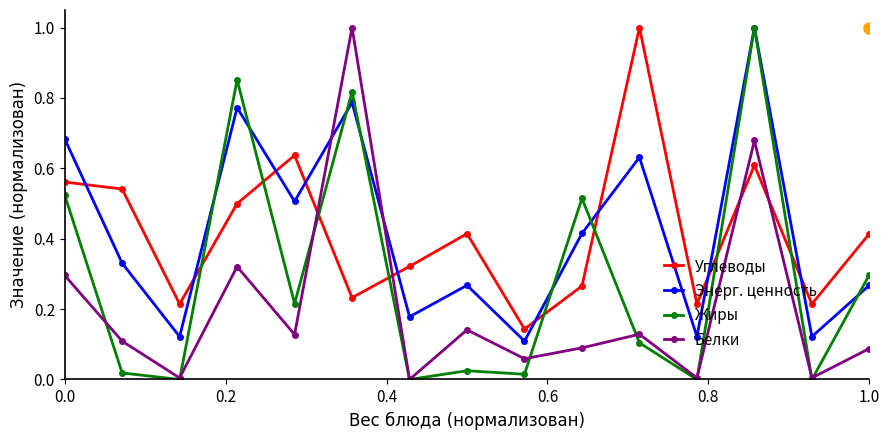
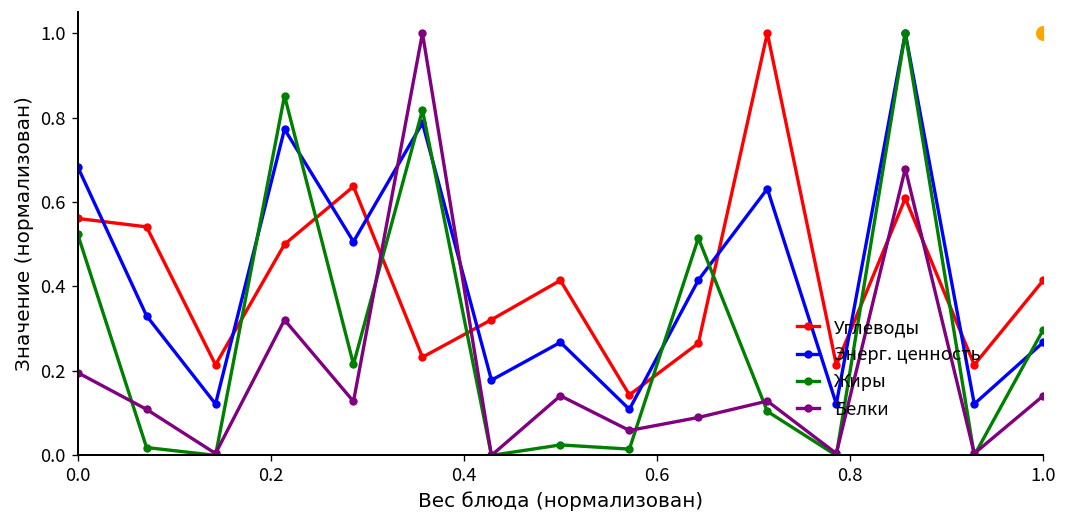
Белки, 0.0: 0.30 -> 0.20
Белки, 1.0: 0.09 -> 0.14
